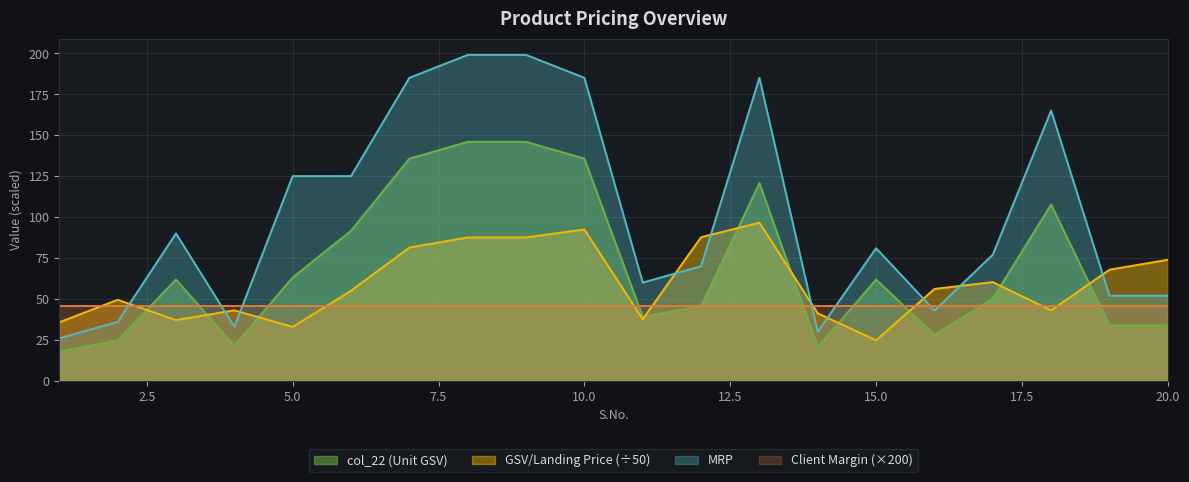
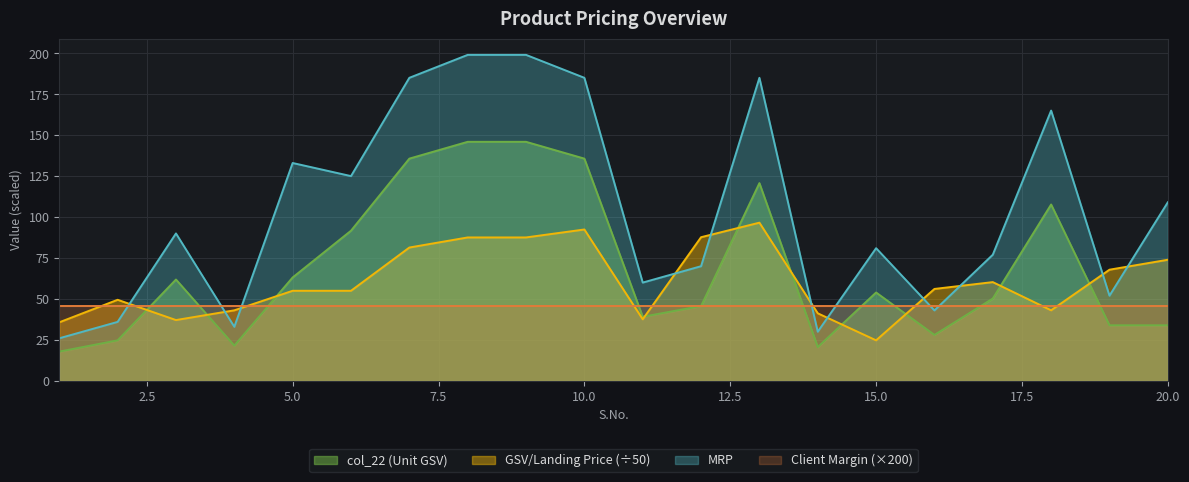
GSV/Landing Price (÷50), 5.0: 33 -> 55
MRP, 5.0: 125 -> 133
col_22 (Unit GSV), 15.0: 62 -> 54
MRP, 20.0: 52 -> 109
